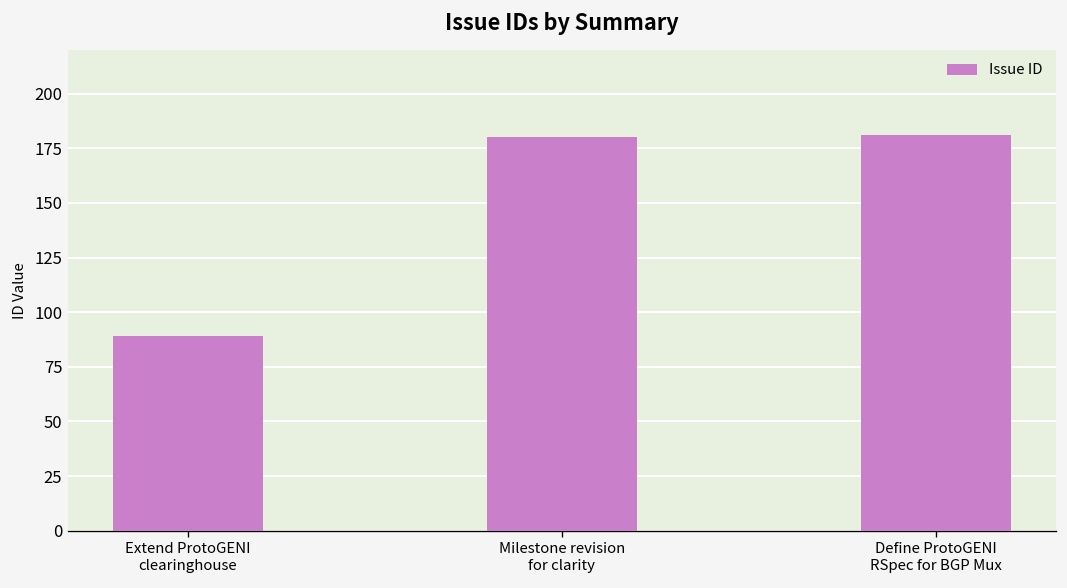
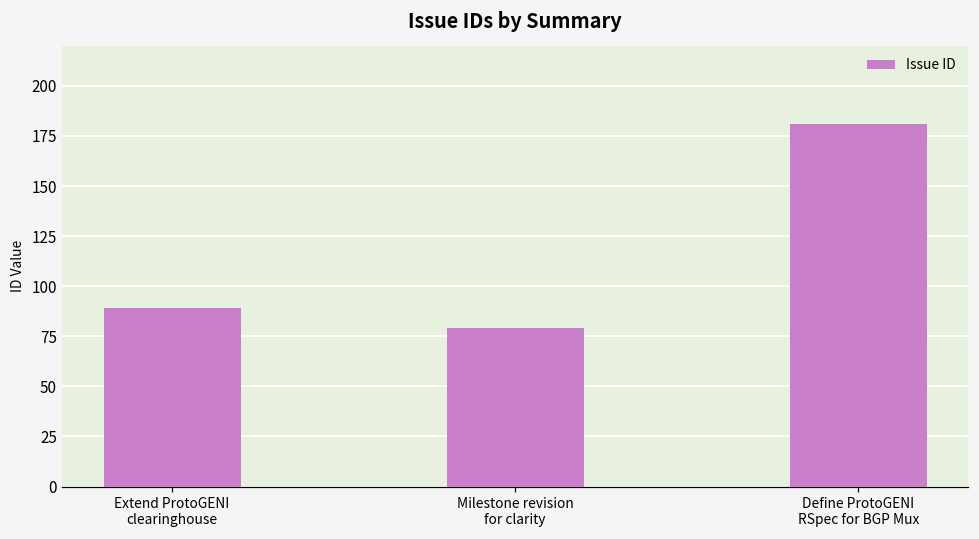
Milestone revision for clarity: 180 -> 79
